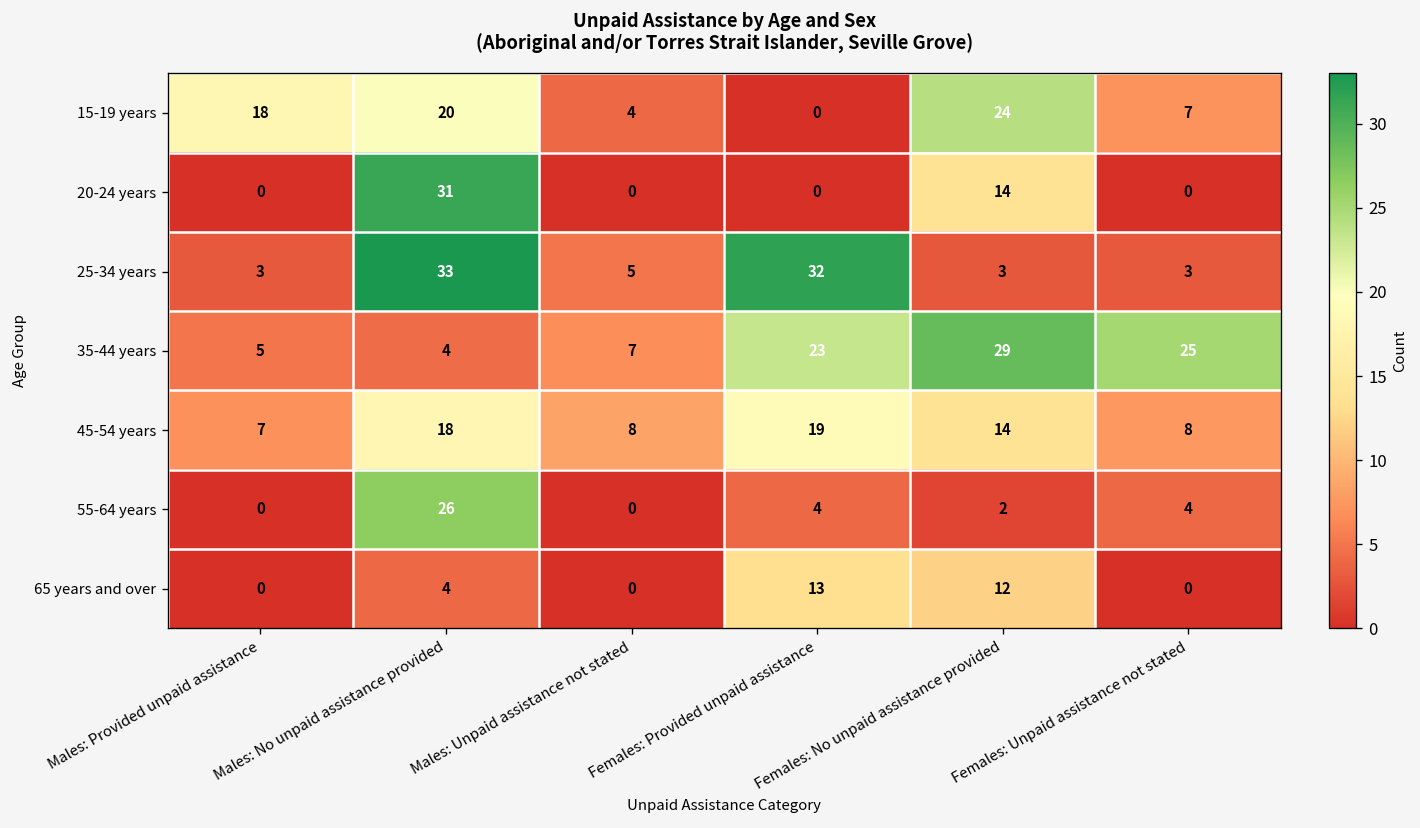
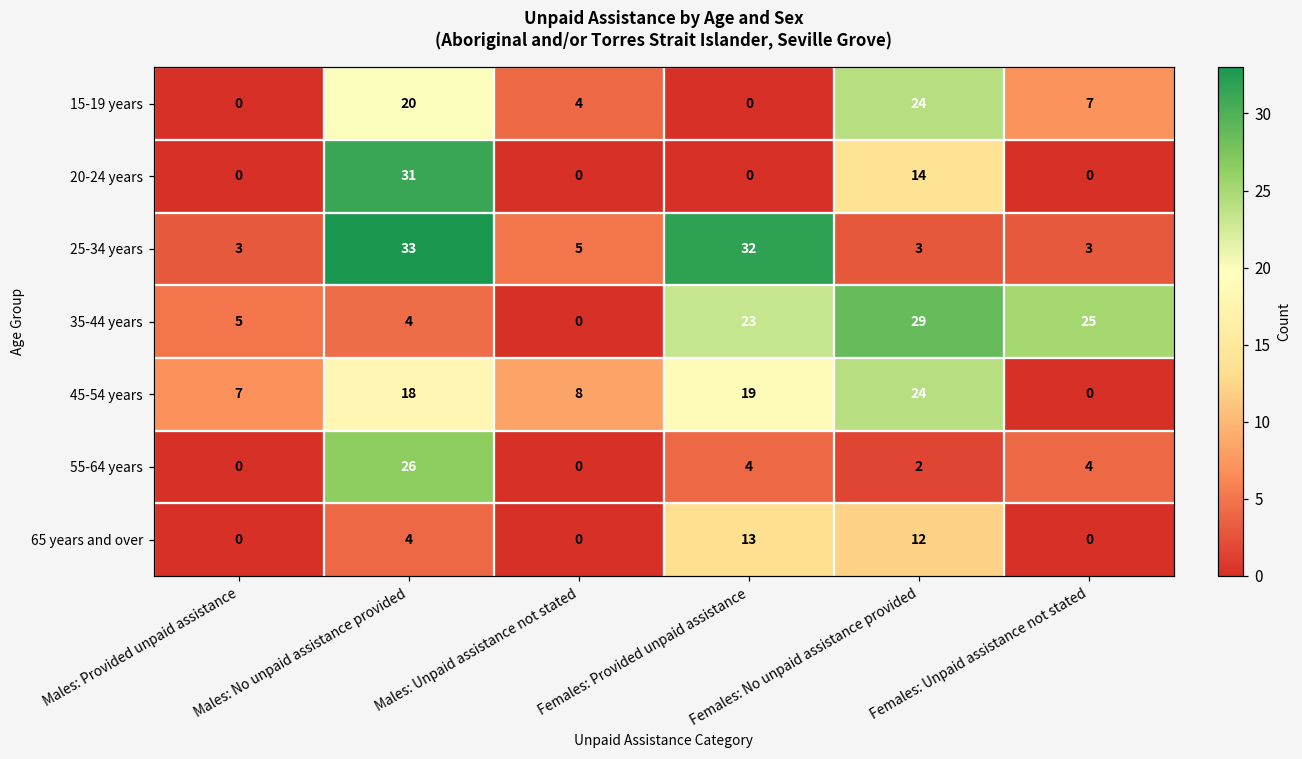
15-19 years, Males: Provided unpaid assistance: 18 -> 0
35-44 years, Males: Unpaid assistance not stated: 7 -> 0
45-54 years, Females: No unpaid assistance provided: 14 -> 24
45-54 years, Females: Unpaid assistance not stated: 8 -> 0
